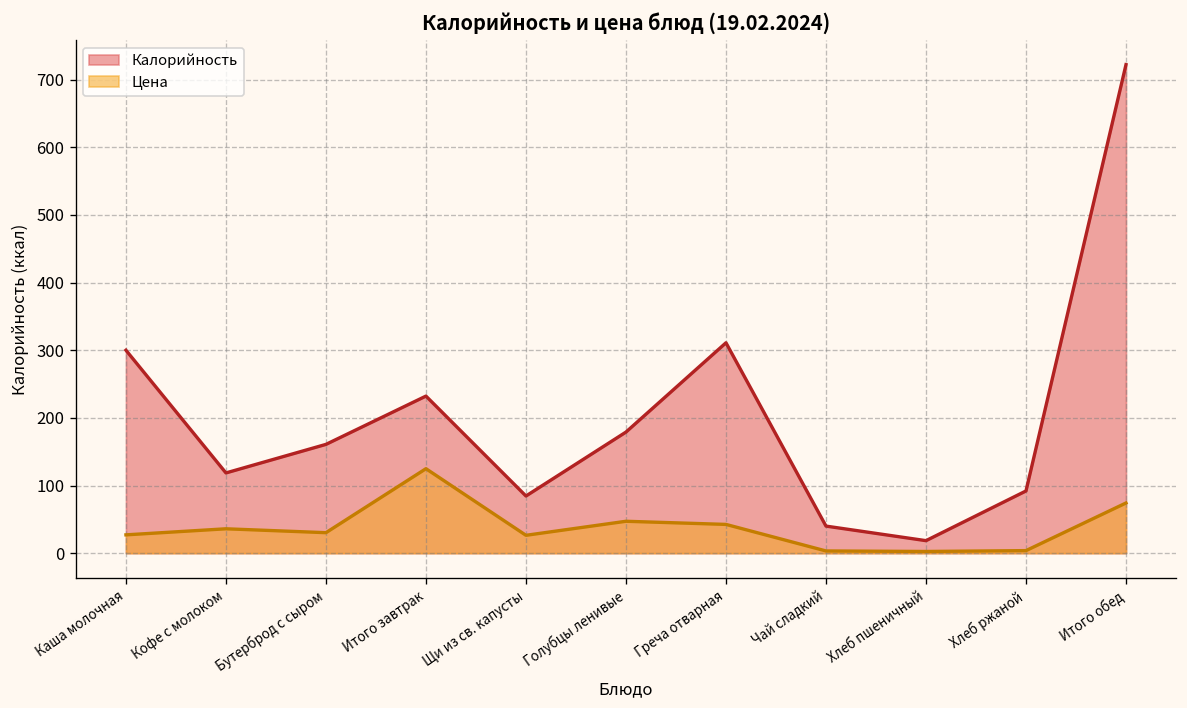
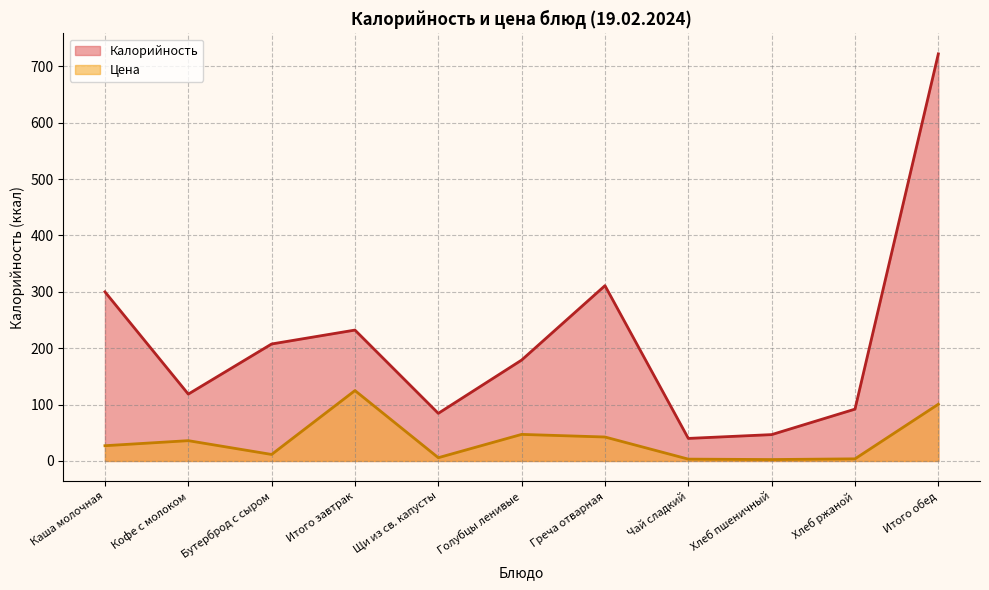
Калорийность, Бутерброд с сыром: 160 -> 210
Цена, Бутерброд с сыром: 30 -> 10
Цена, Щи из св. капусты: 30 -> 10
Калорийность, Хлеб пшеничный: 20 -> 50
Цена, Итого обед: 70 -> 100
